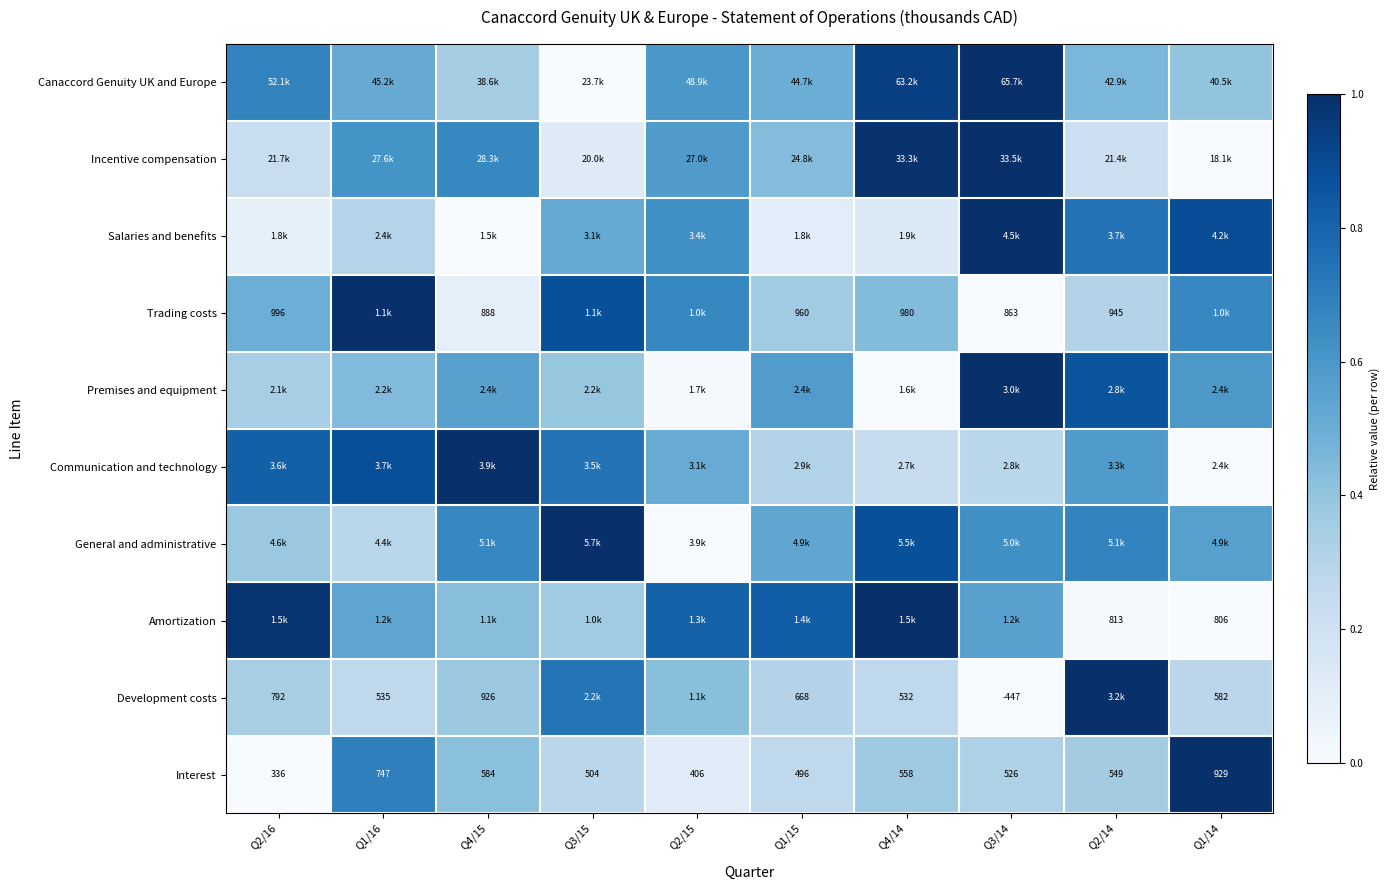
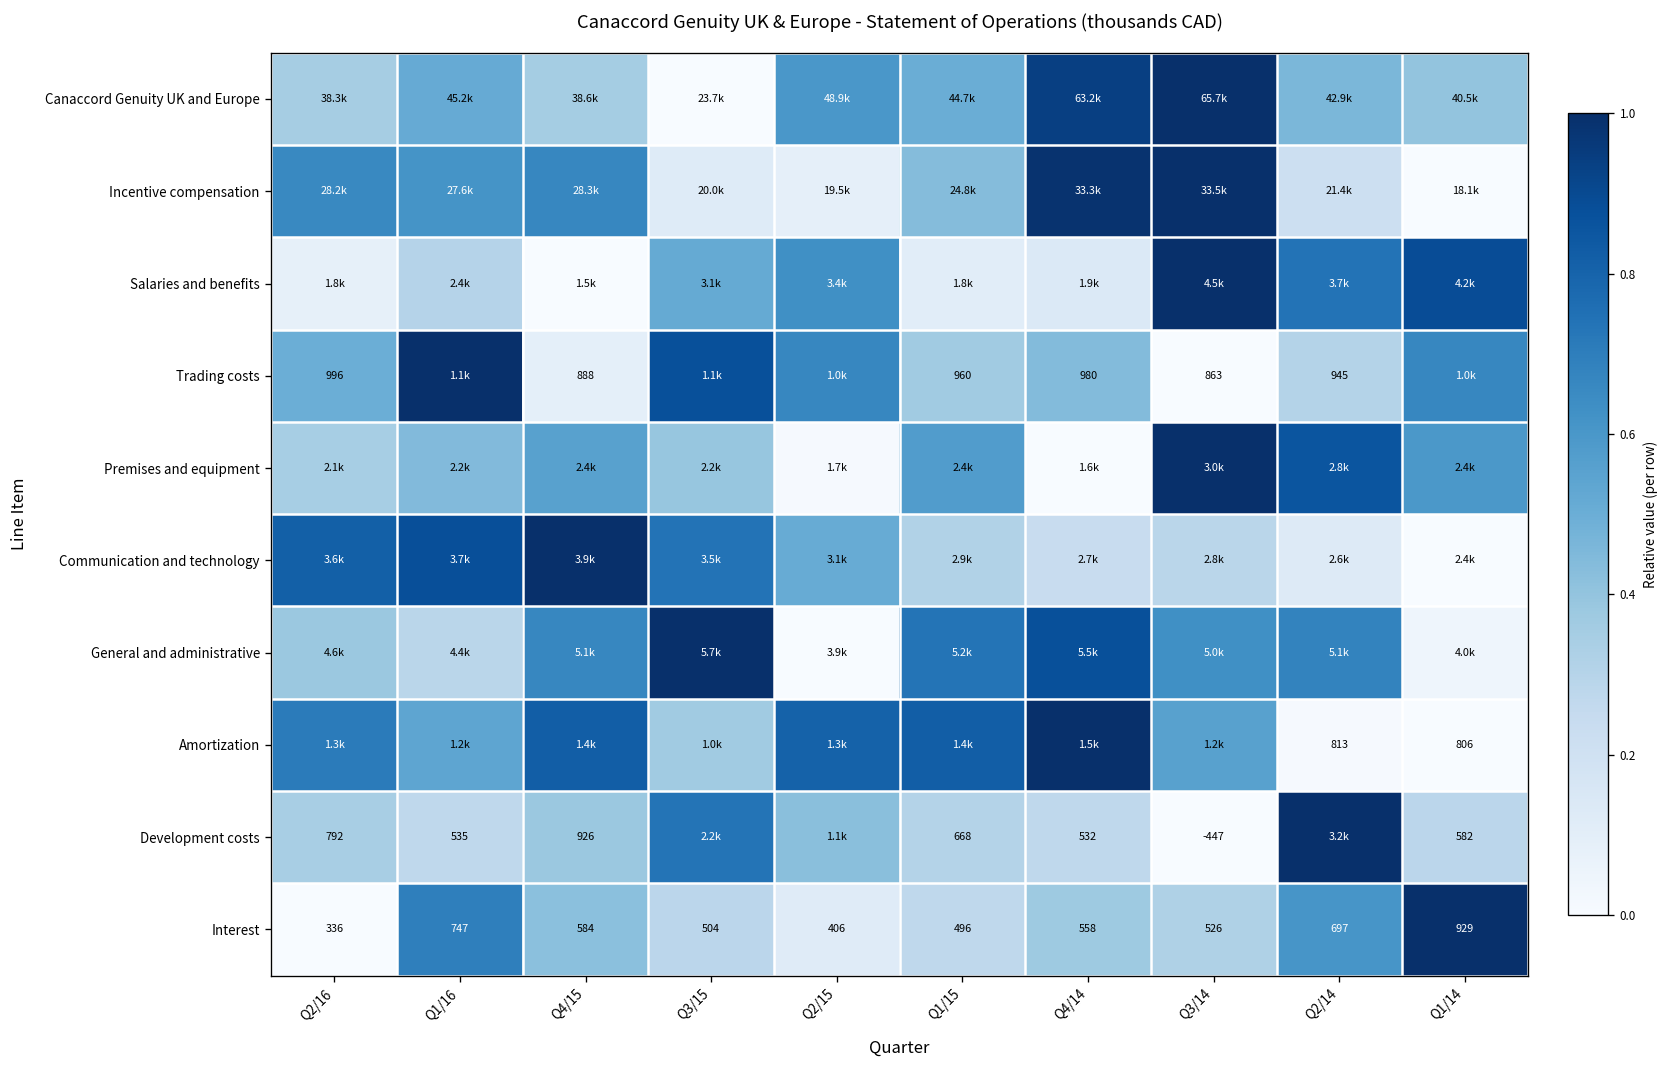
Canaccord Genuity UK and Europe, Q2/16: 52.1k -> 38.3k
Incentive compensation, Q2/16: 21.7k -> 28.2k
Incentive compensation, Q2/15: 27.0k -> 19.5k
Communication and technology, Q2/14: 3.3k -> 2.6k
General and administrative, Q1/15: 4.9k -> 5.2k
General and administrative, Q1/14: 4.9k -> 4.0k
Amortization, Q2/16: 1.5k -> 1.3k
Amortization, Q4/15: 1.1k -> 1.4k
Interest, Q2/14: 549 -> 697
